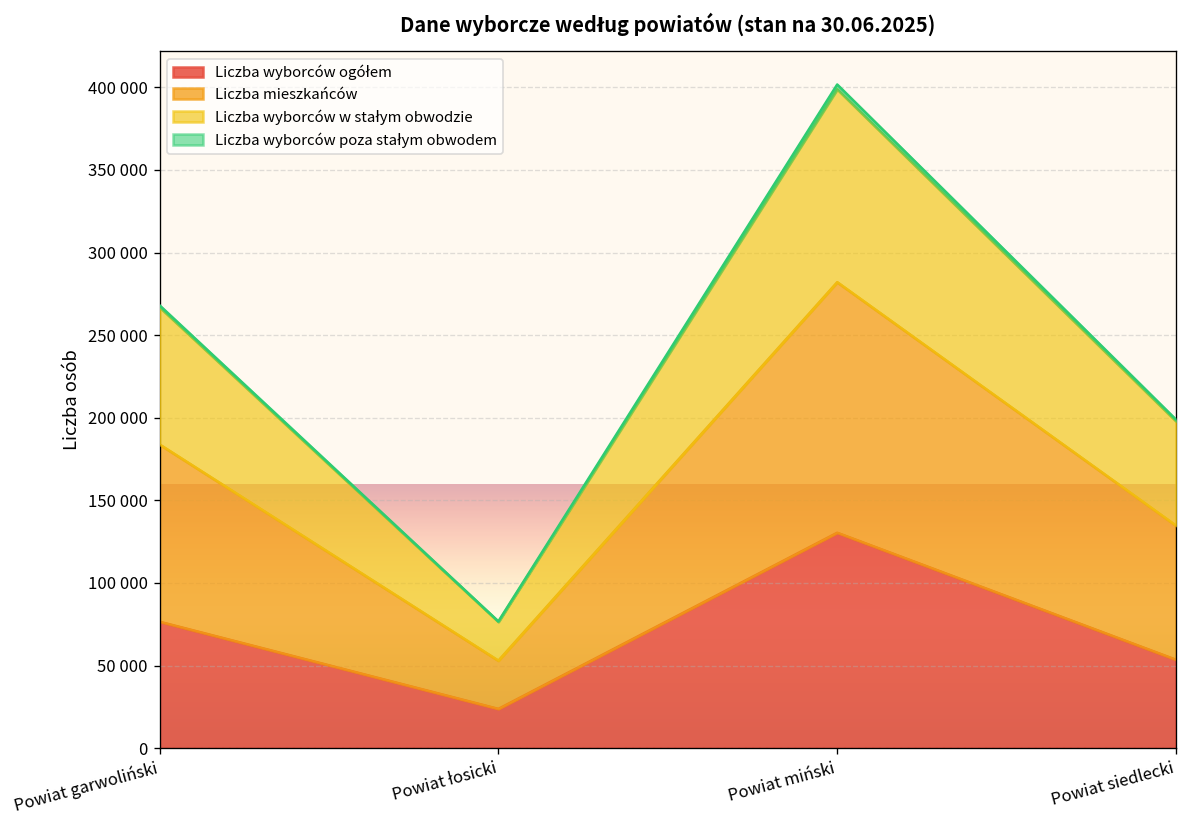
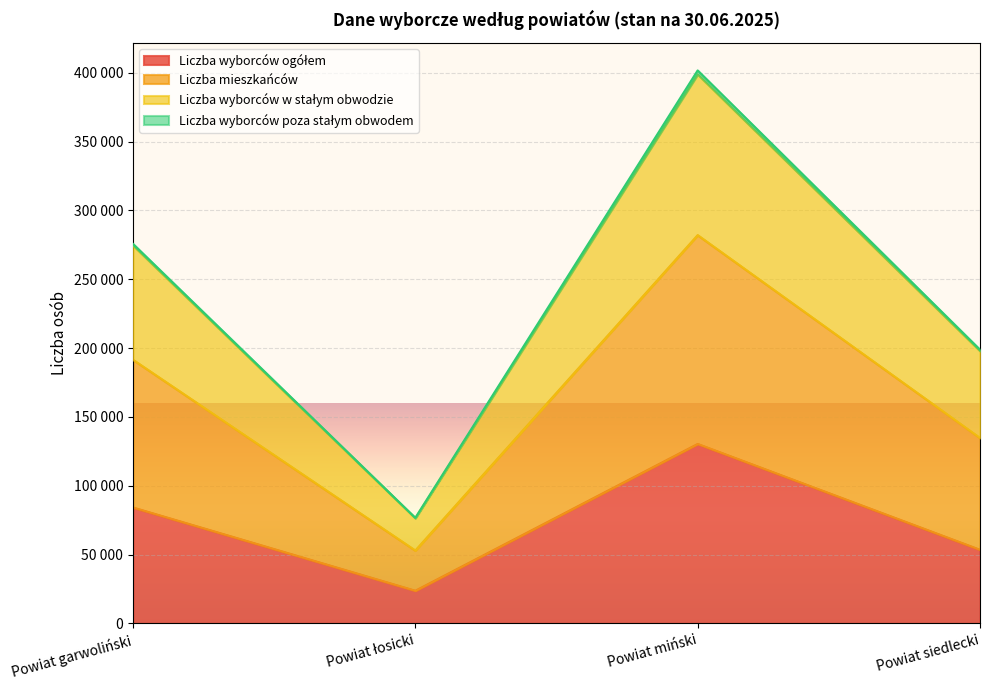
Liczba wyborców ogółem, Powiat garwoliński: 77000 -> 84000
